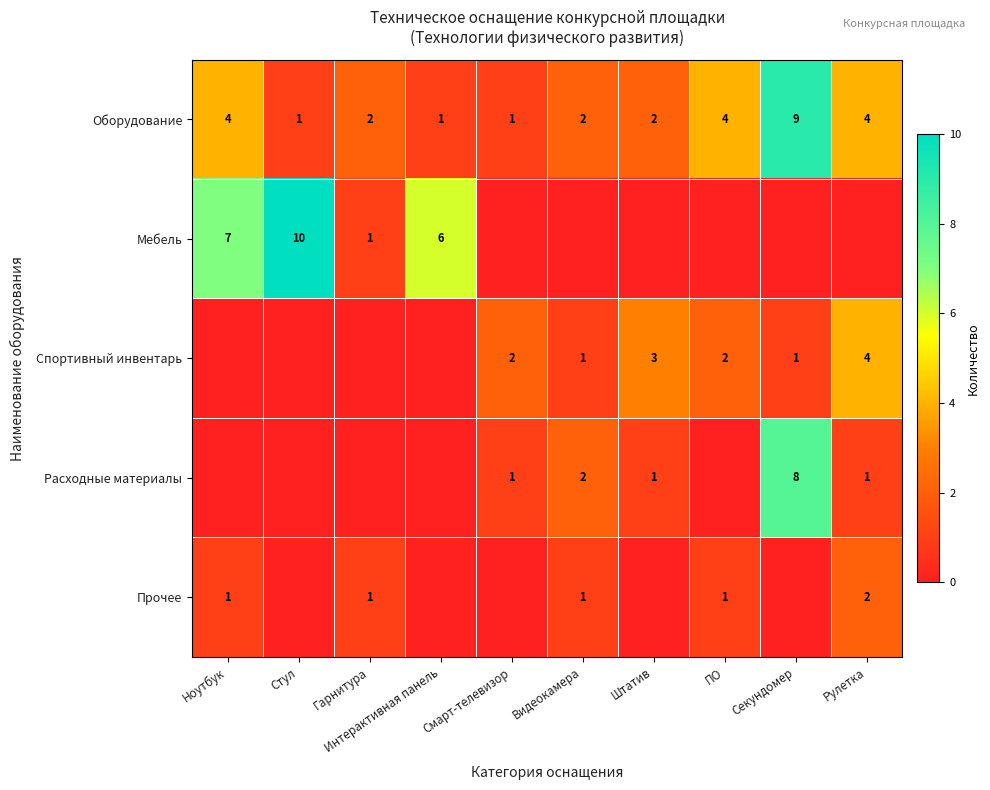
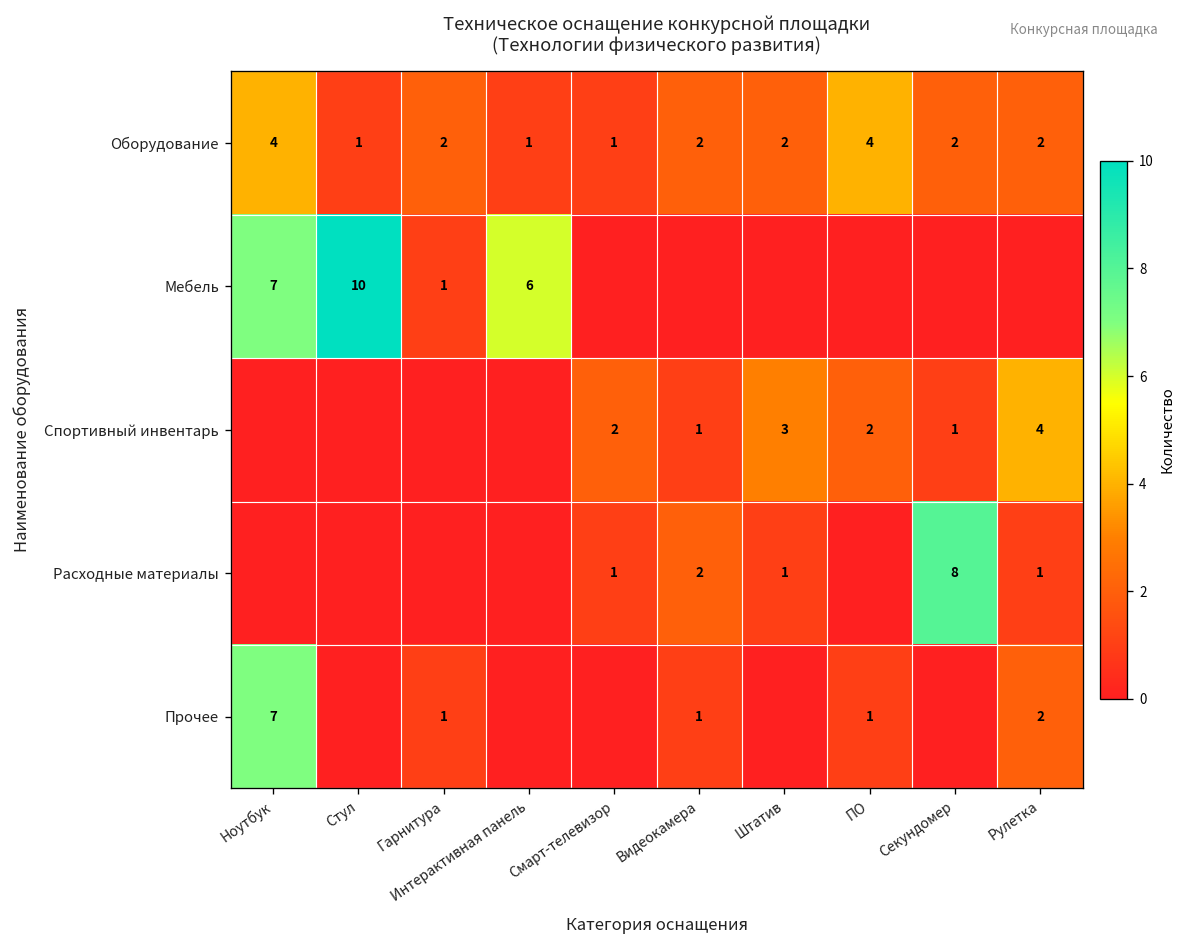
Оборудование, Секундомер: 9 -> 2
Оборудование, Рулетка: 4 -> 2
Прочее, Ноутбук: 1 -> 7
